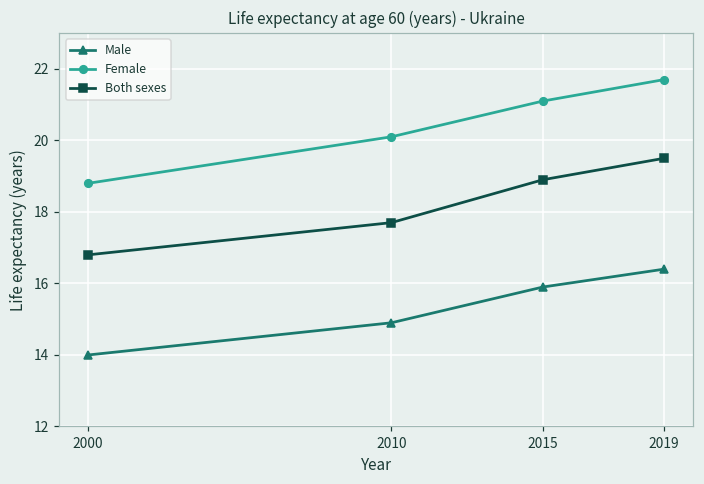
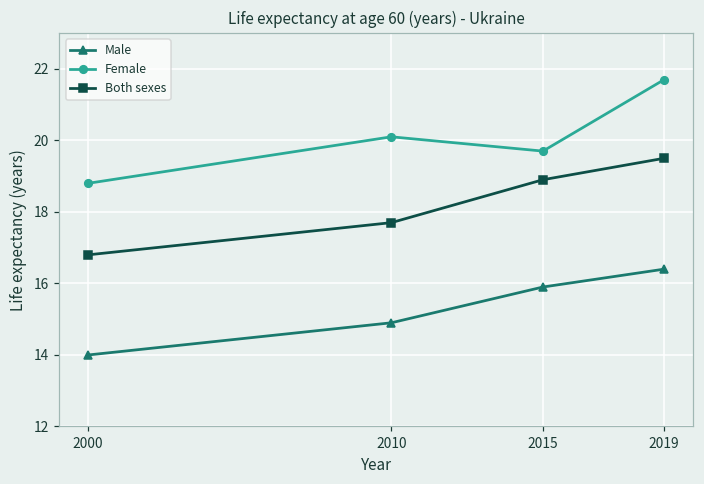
Female, 2015: 21.1 -> 19.7
